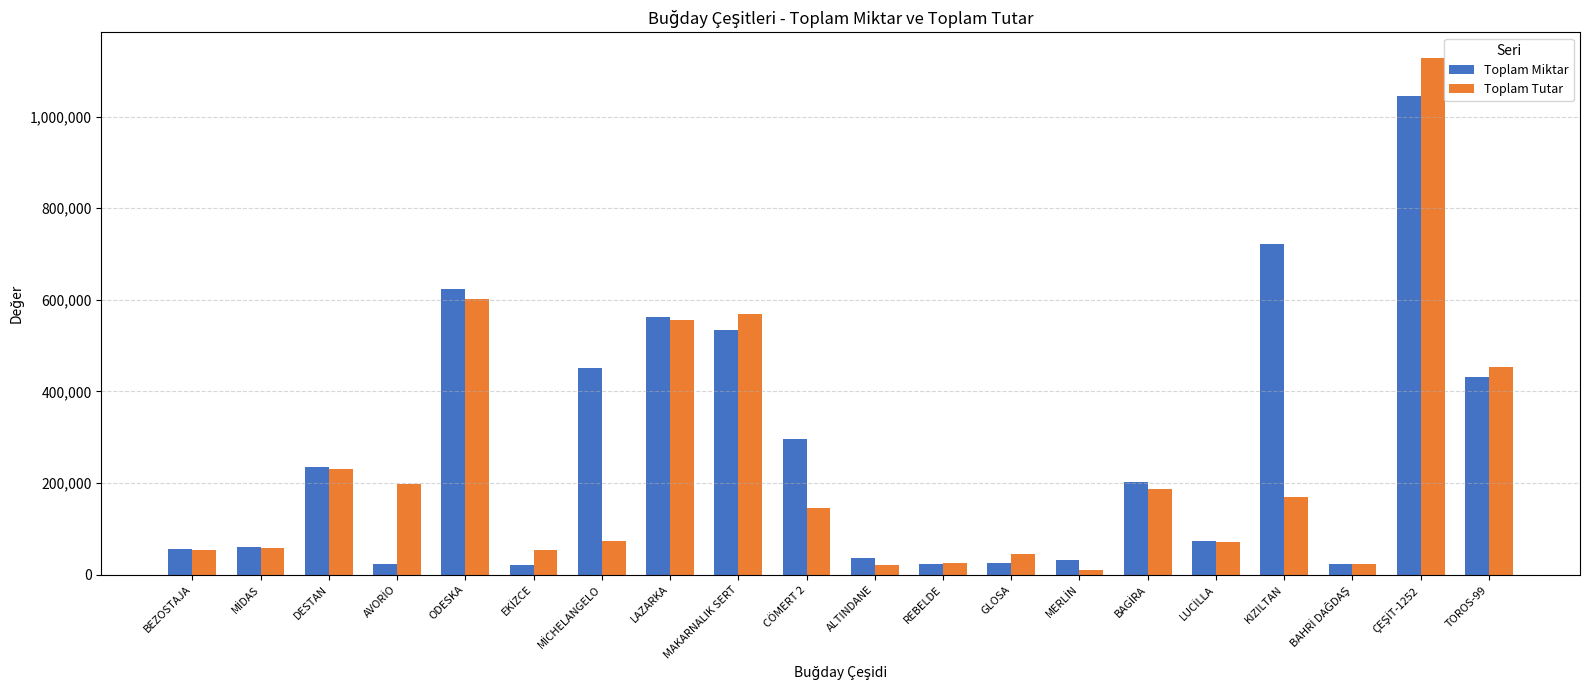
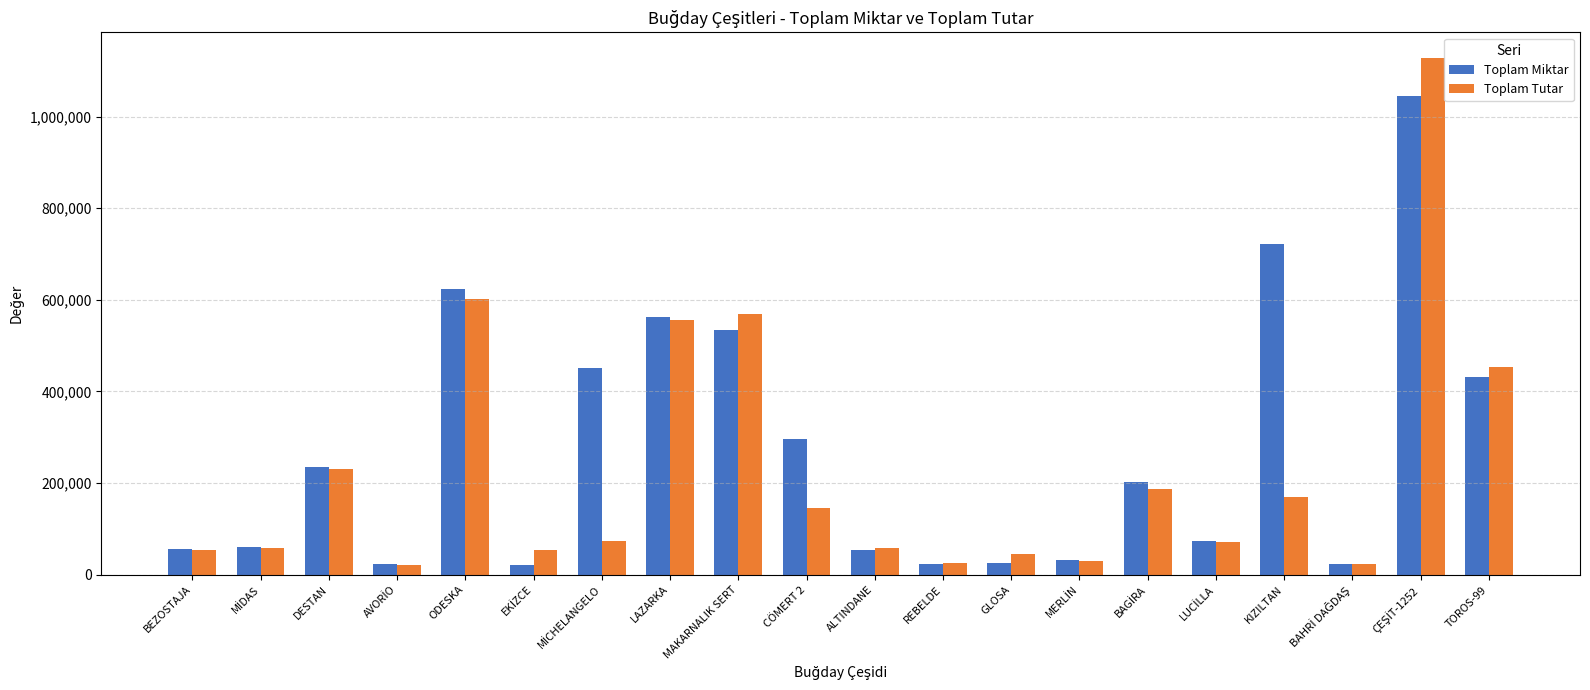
Toplam Tutar, AVORİO: 200,000 -> 20,000
Toplam Miktar, ALTINDANE: 40,000 -> 60,000
Toplam Tutar, ALTINDANE: 20,000 -> 60,000
Toplam Tutar, MERLİN: 10,000 -> 30,000
